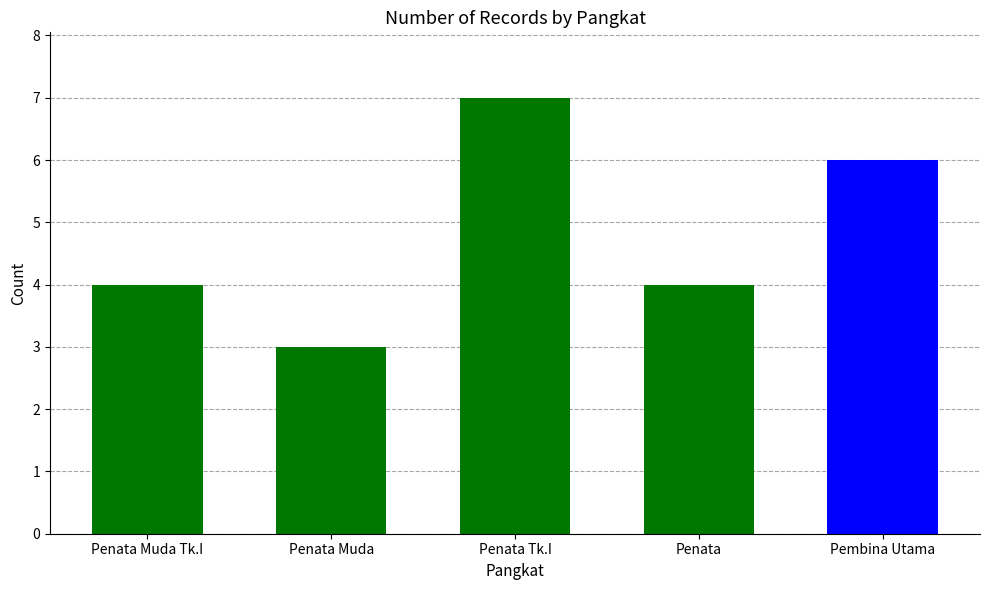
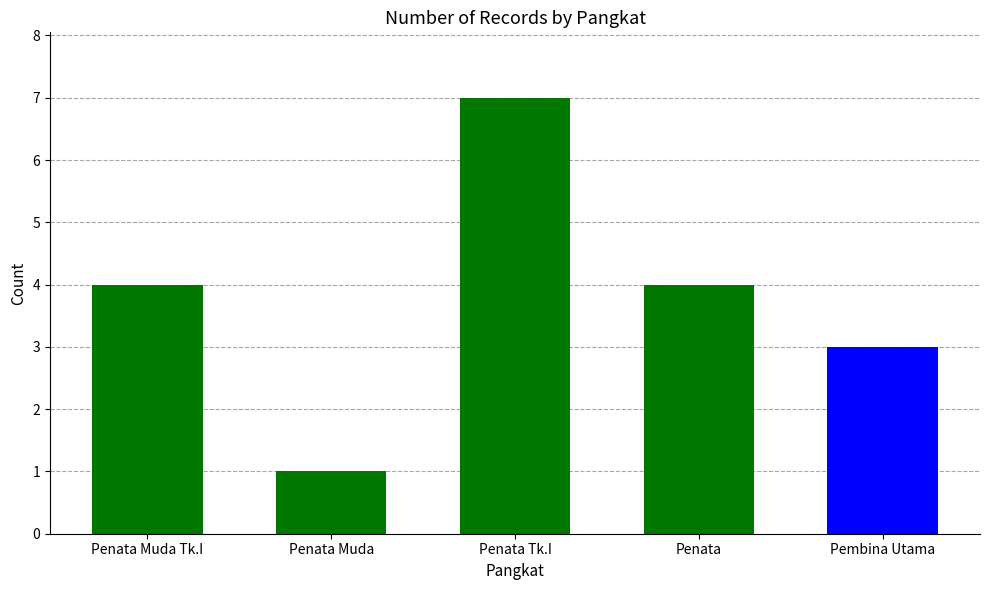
Penata Muda: 3 -> 1
Pembina Utama: 6 -> 3
